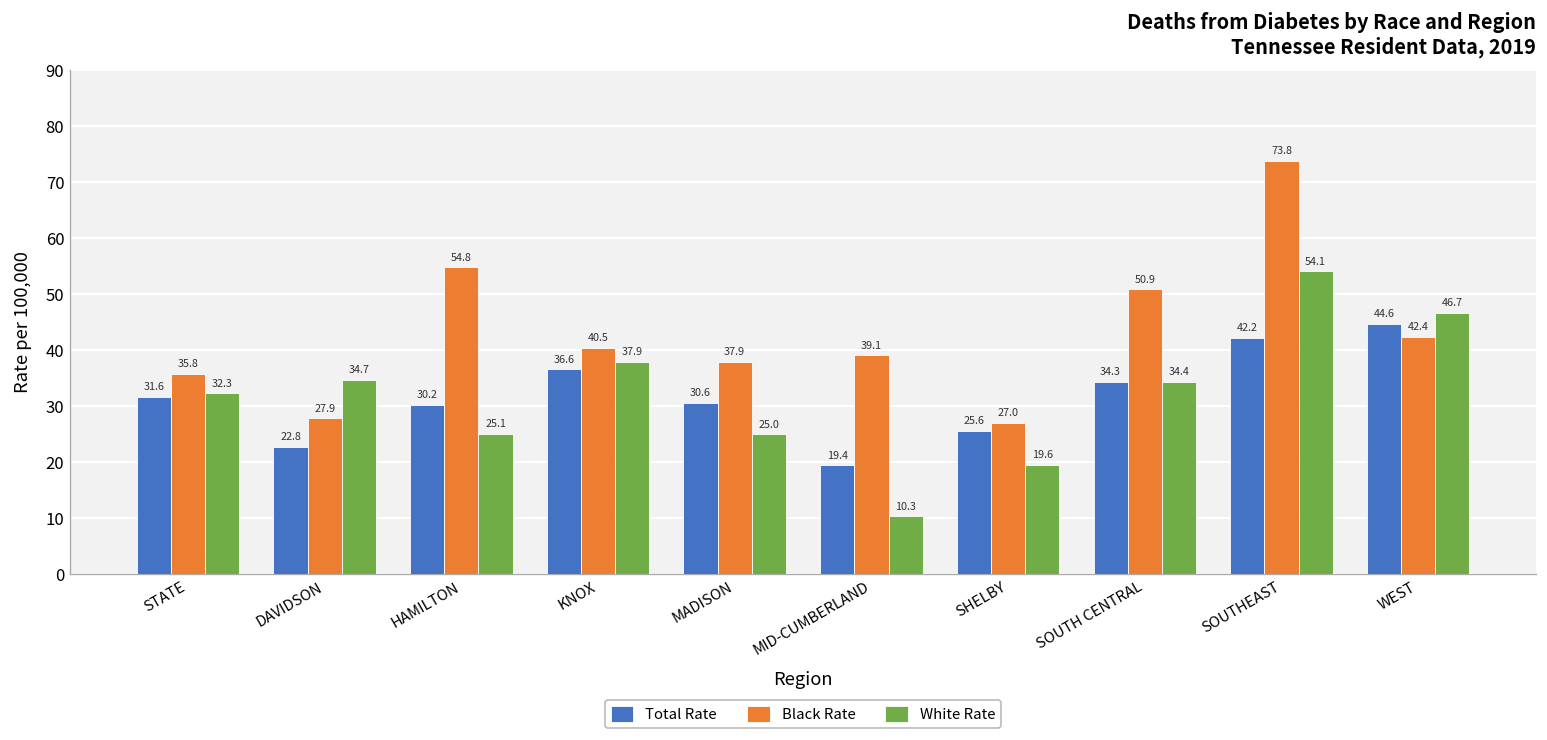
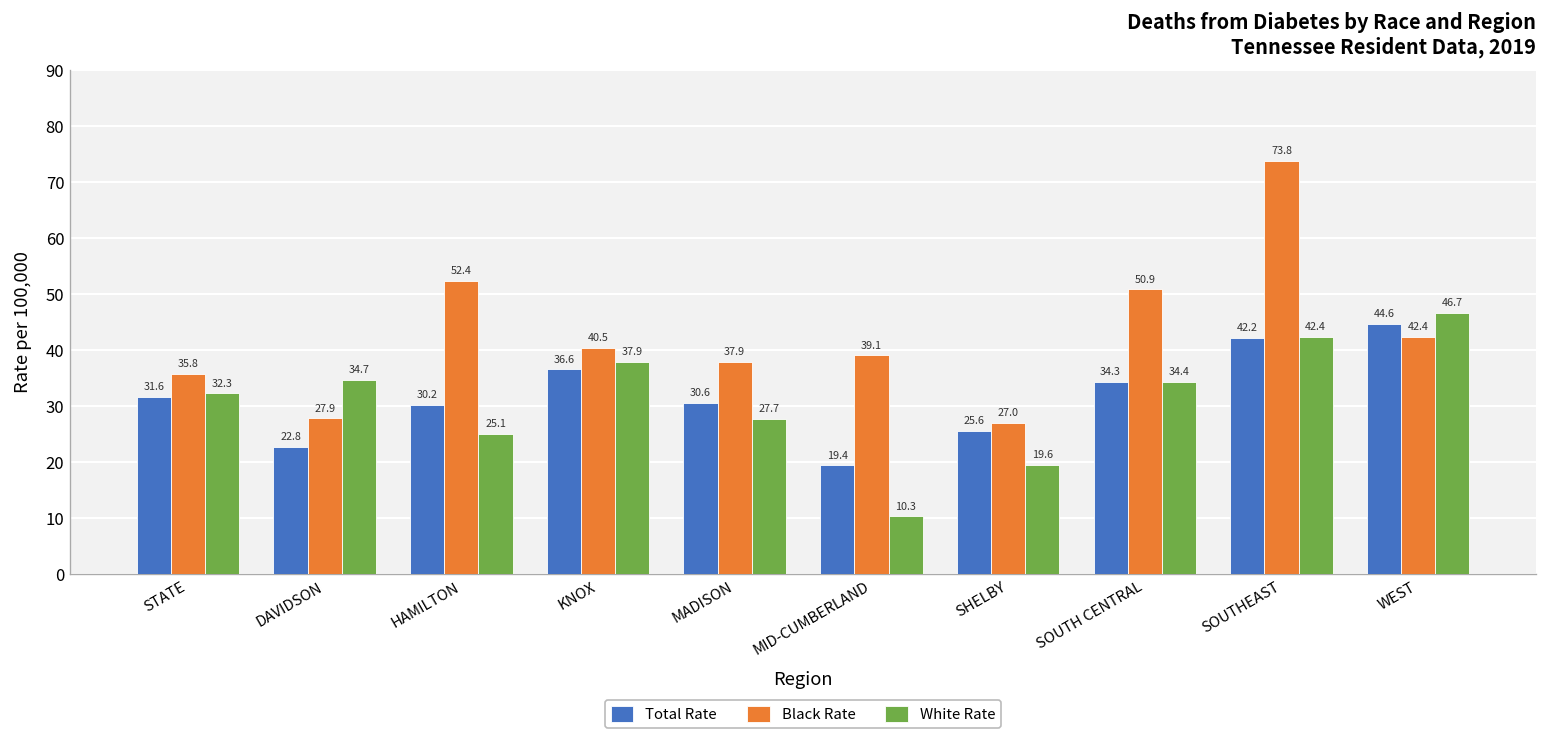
Black Rate, HAMILTON: 54.8 -> 52.4
White Rate, MADISON: 25.0 -> 27.7
White Rate, SOUTHEAST: 54.1 -> 42.4
